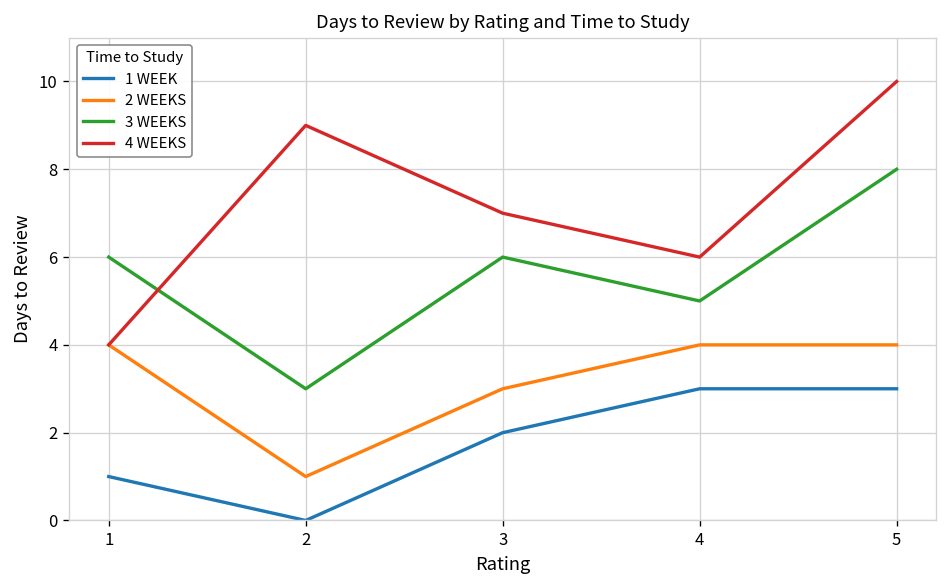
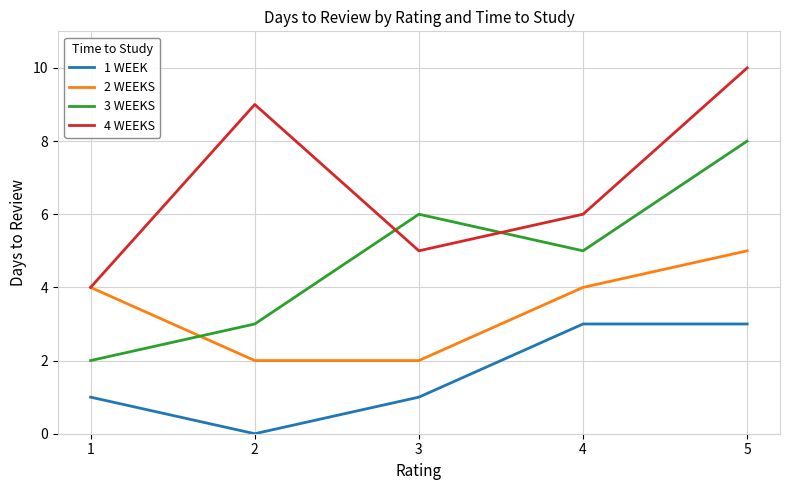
3 WEEKS, 1: 6 -> 2
2 WEEKS, 2: 1 -> 2
1 WEEK, 3: 2 -> 1
2 WEEKS, 3: 3 -> 2
4 WEEKS, 3: 7 -> 5
2 WEEKS, 5: 4 -> 5
